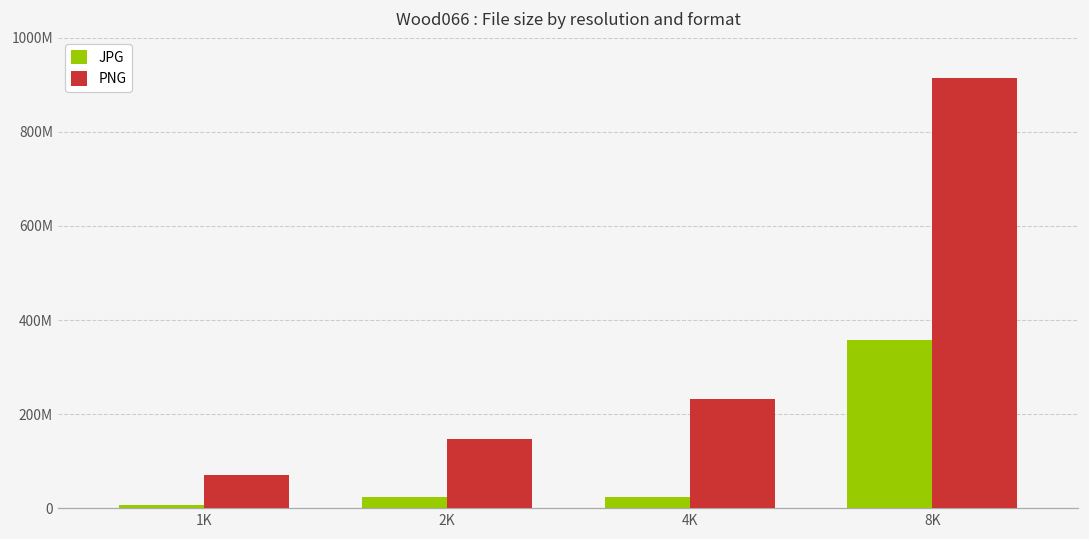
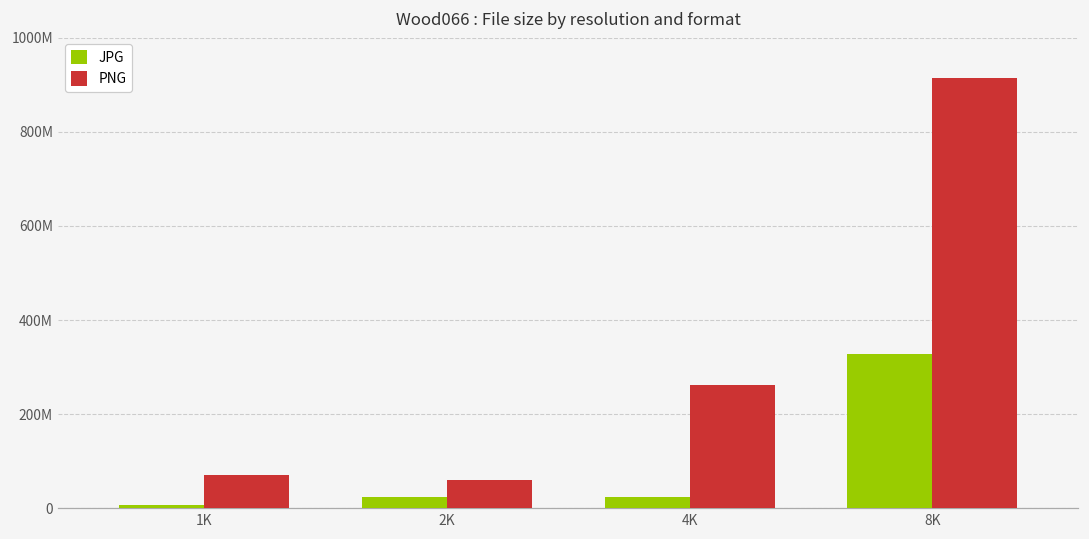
PNG, 2K: 150000000 -> 60000000
PNG, 4K: 230000000 -> 260000000
JPG, 8K: 360000000 -> 330000000
